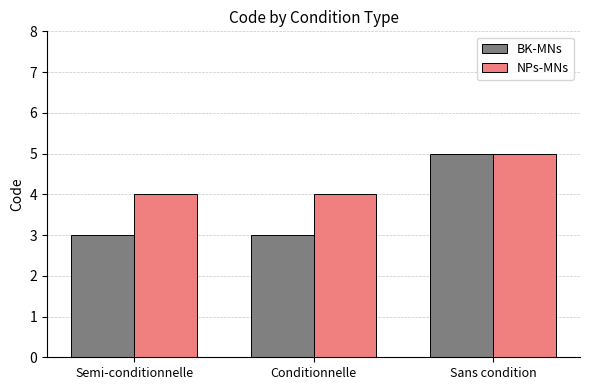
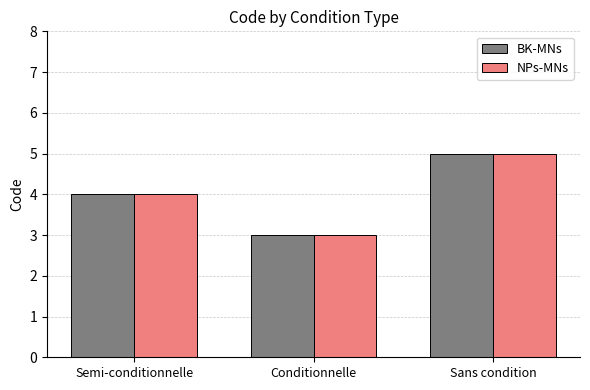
BK-MNs, Semi-conditionnelle: 3 -> 4
NPs-MNs, Conditionnelle: 4 -> 3
